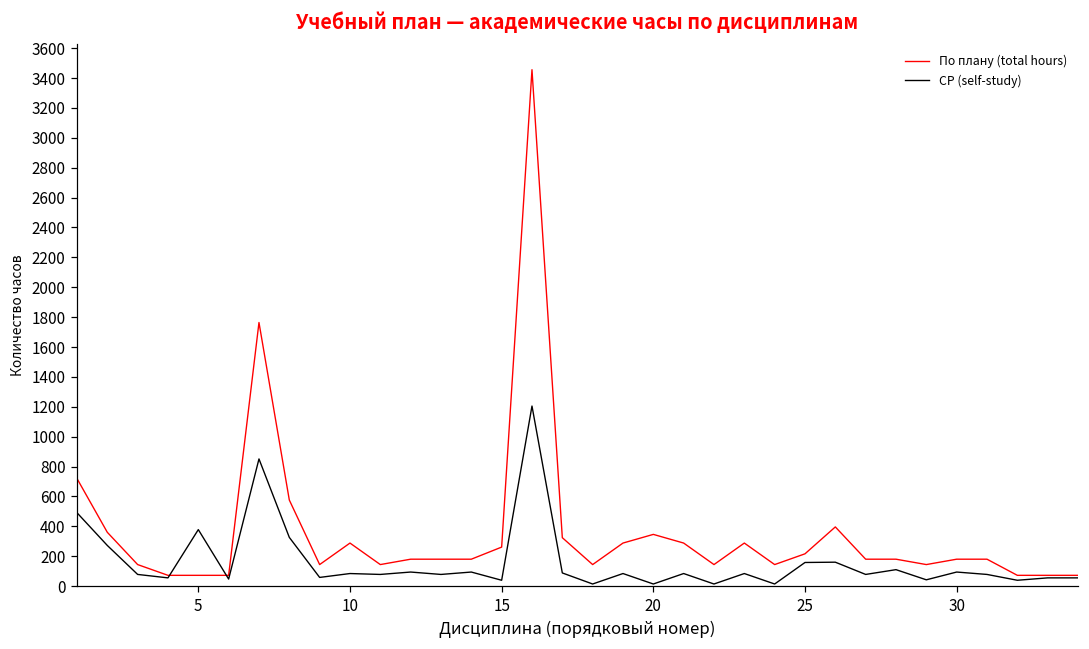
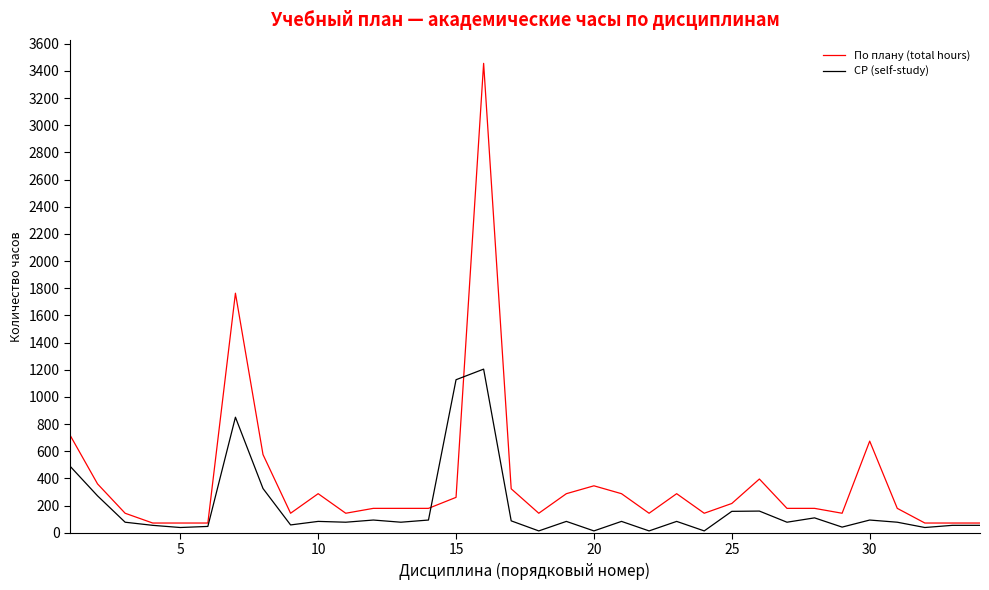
СР (self-study), 5: 380 -> 40
СР (self-study), 15: 40 -> 1130
По плану (total hours), 30: 180 -> 680
